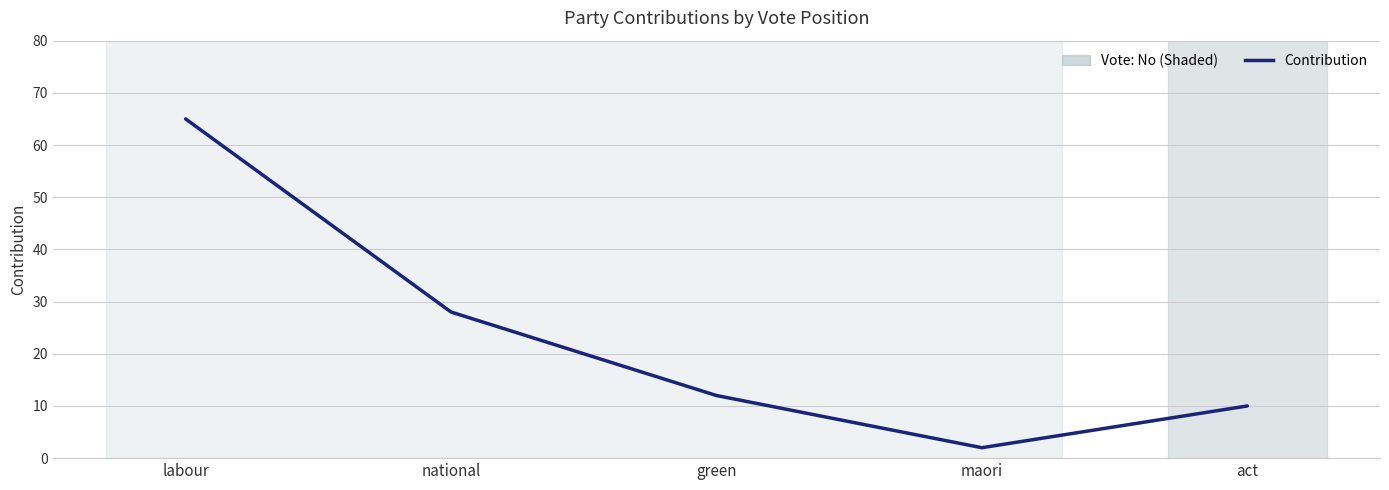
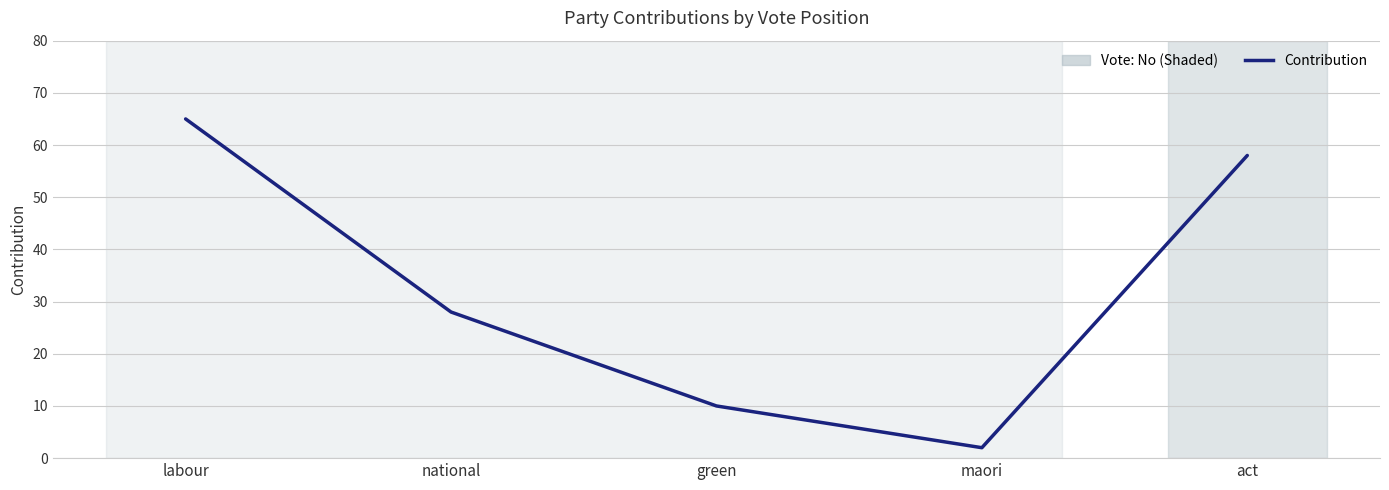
green: 12 -> 10
act: 10 -> 58
